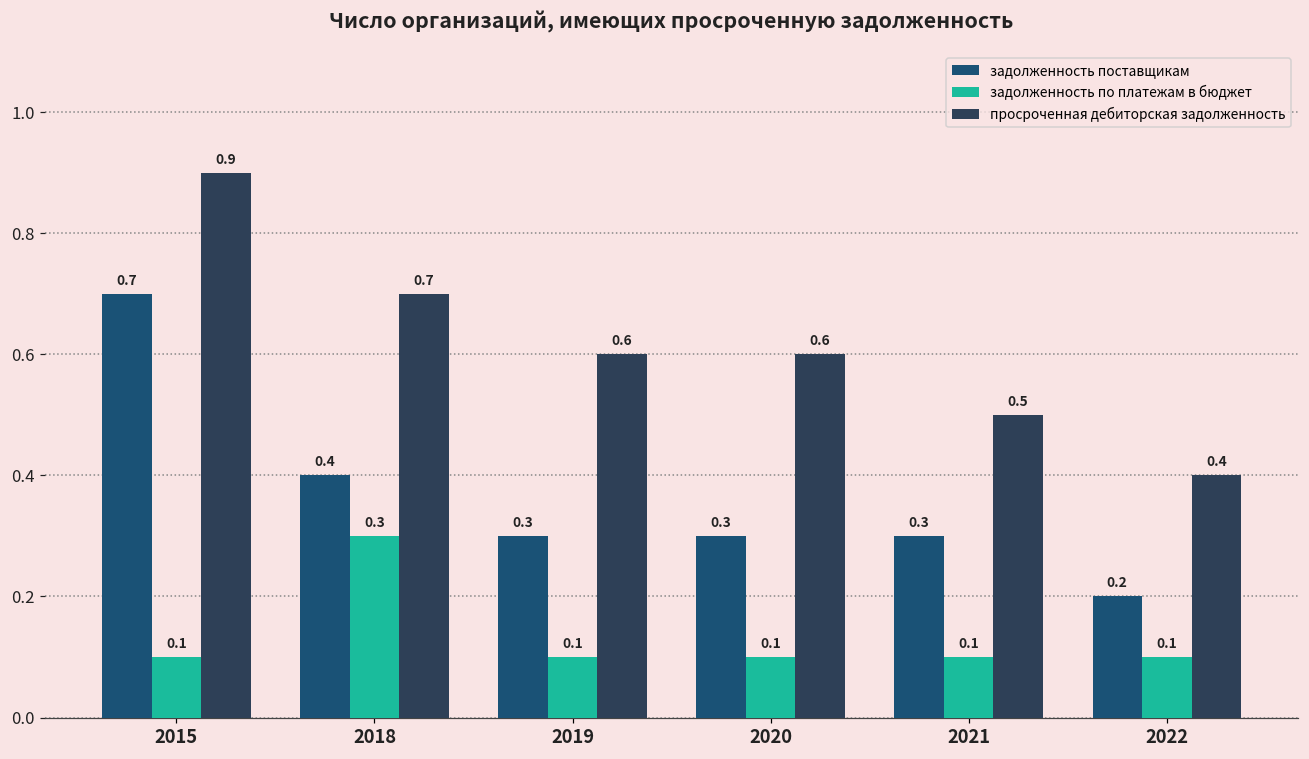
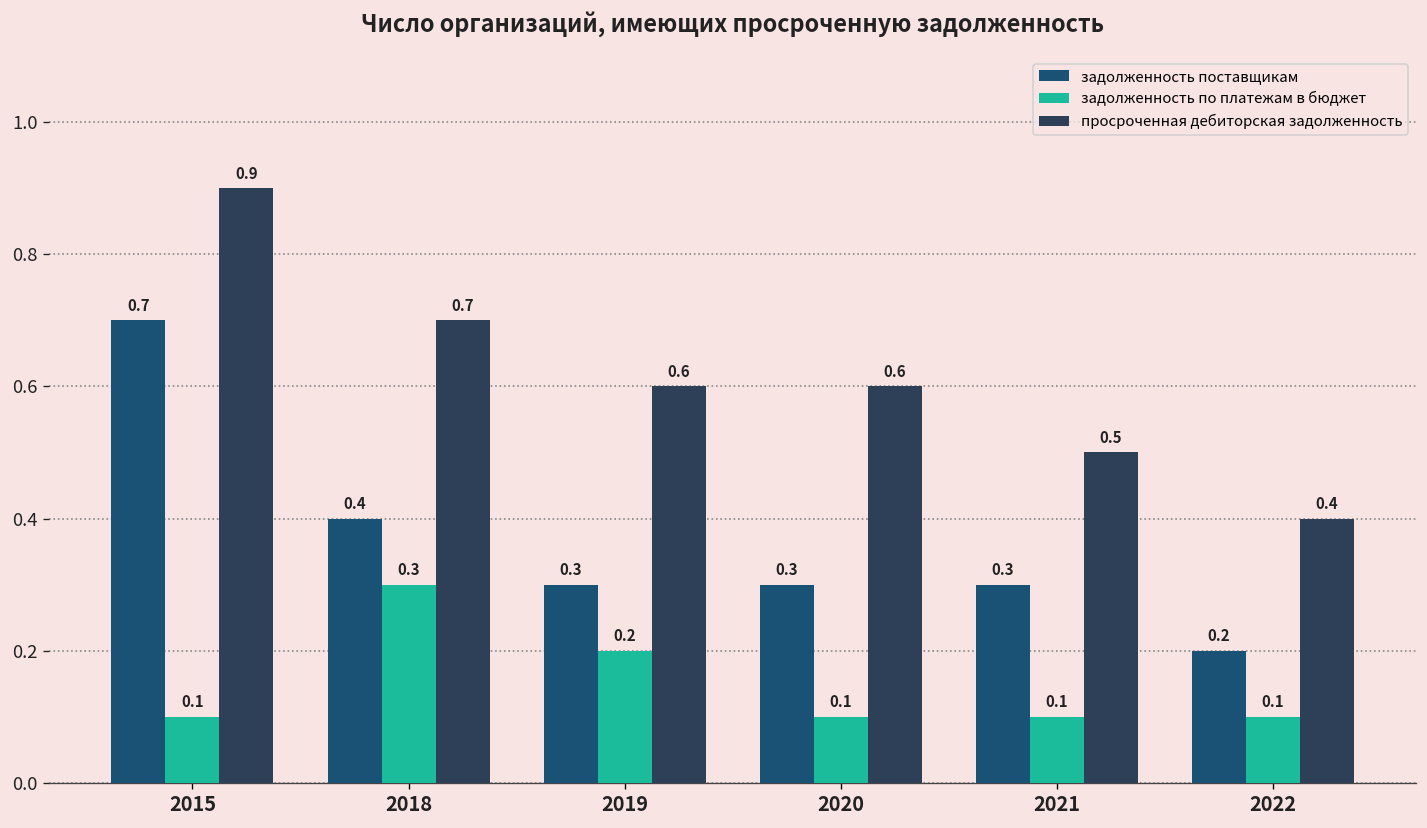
задолженность по платежам в бюджет, 2019: 0.1 -> 0.2
